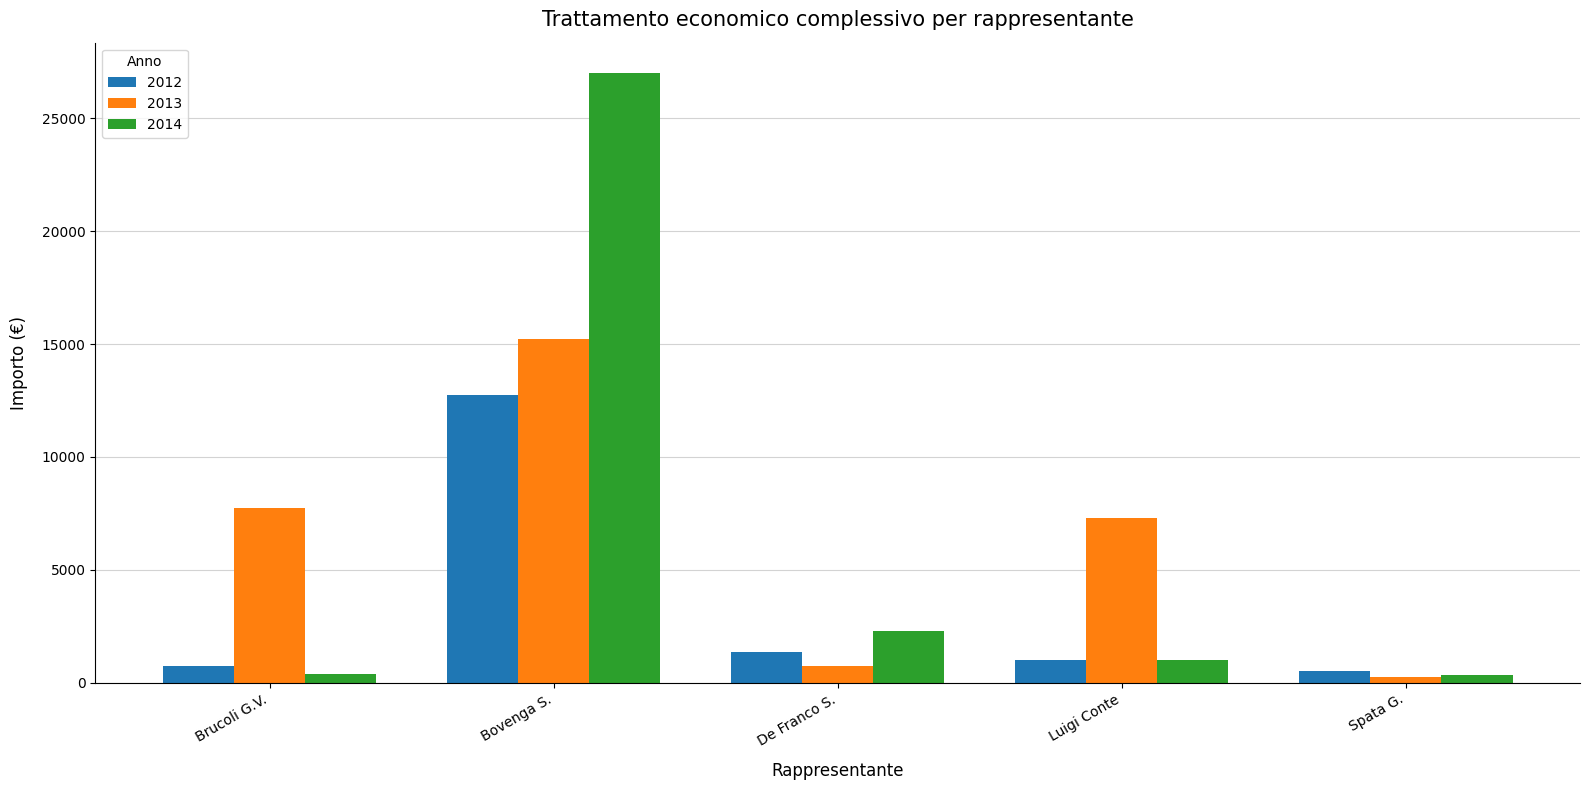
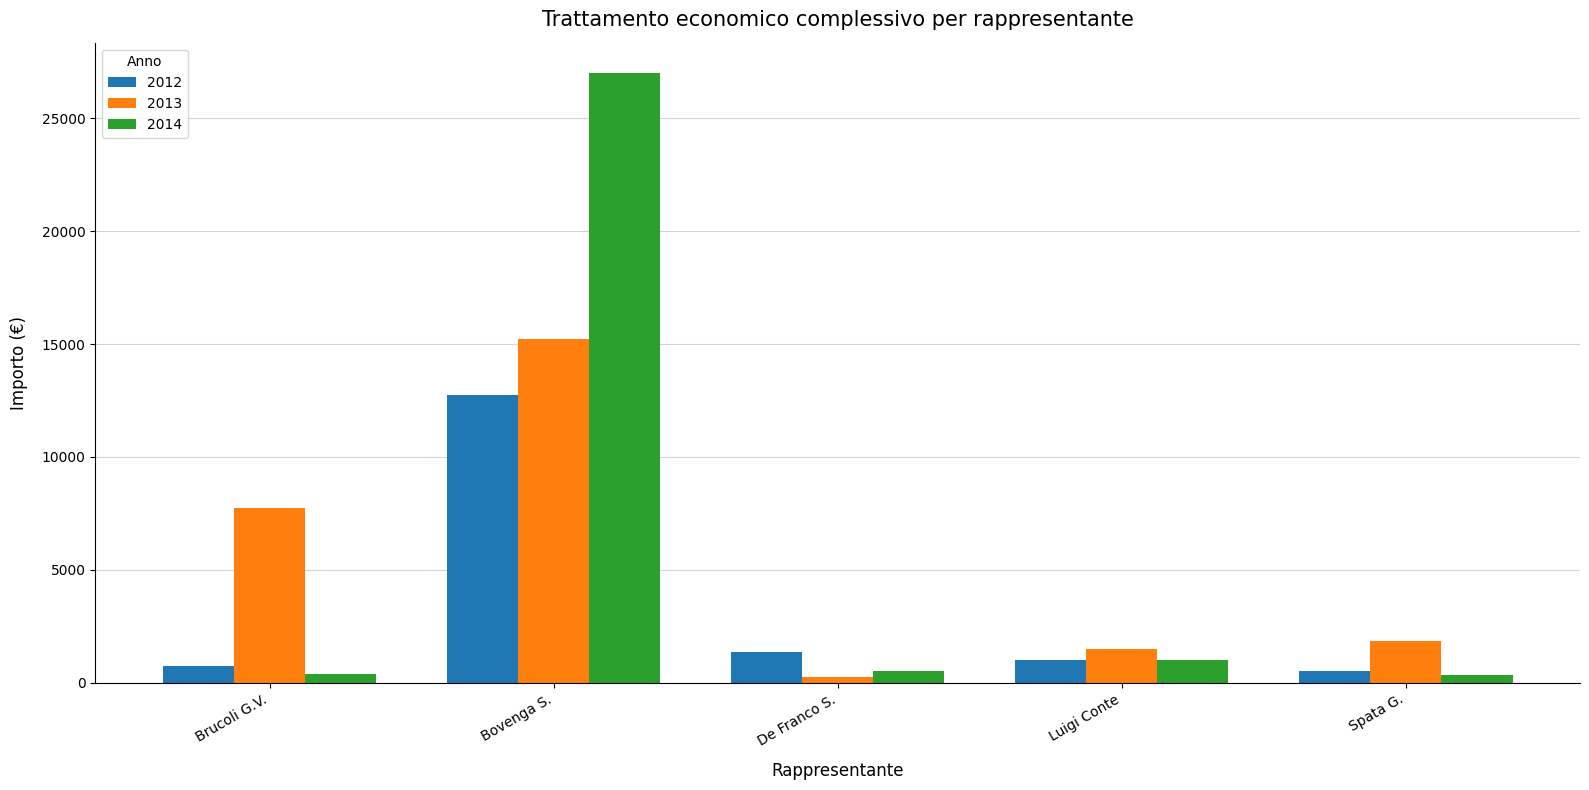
2013, De Franco S.: 800 -> 200
2014, De Franco S.: 2300 -> 500
2013, Luigi Conte: 7300 -> 1500
2013, Spata G.: 300 -> 1800
